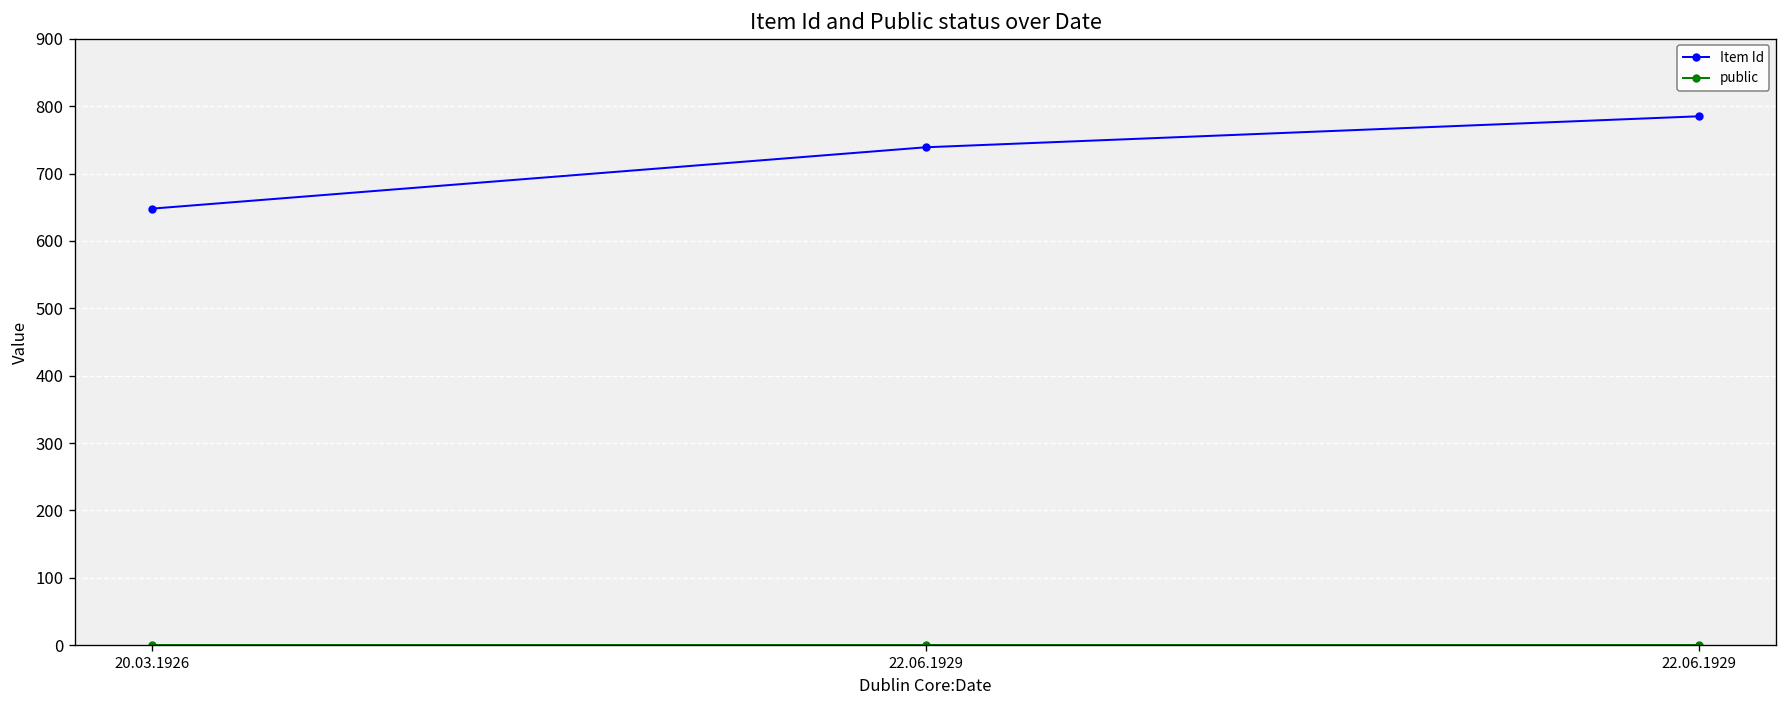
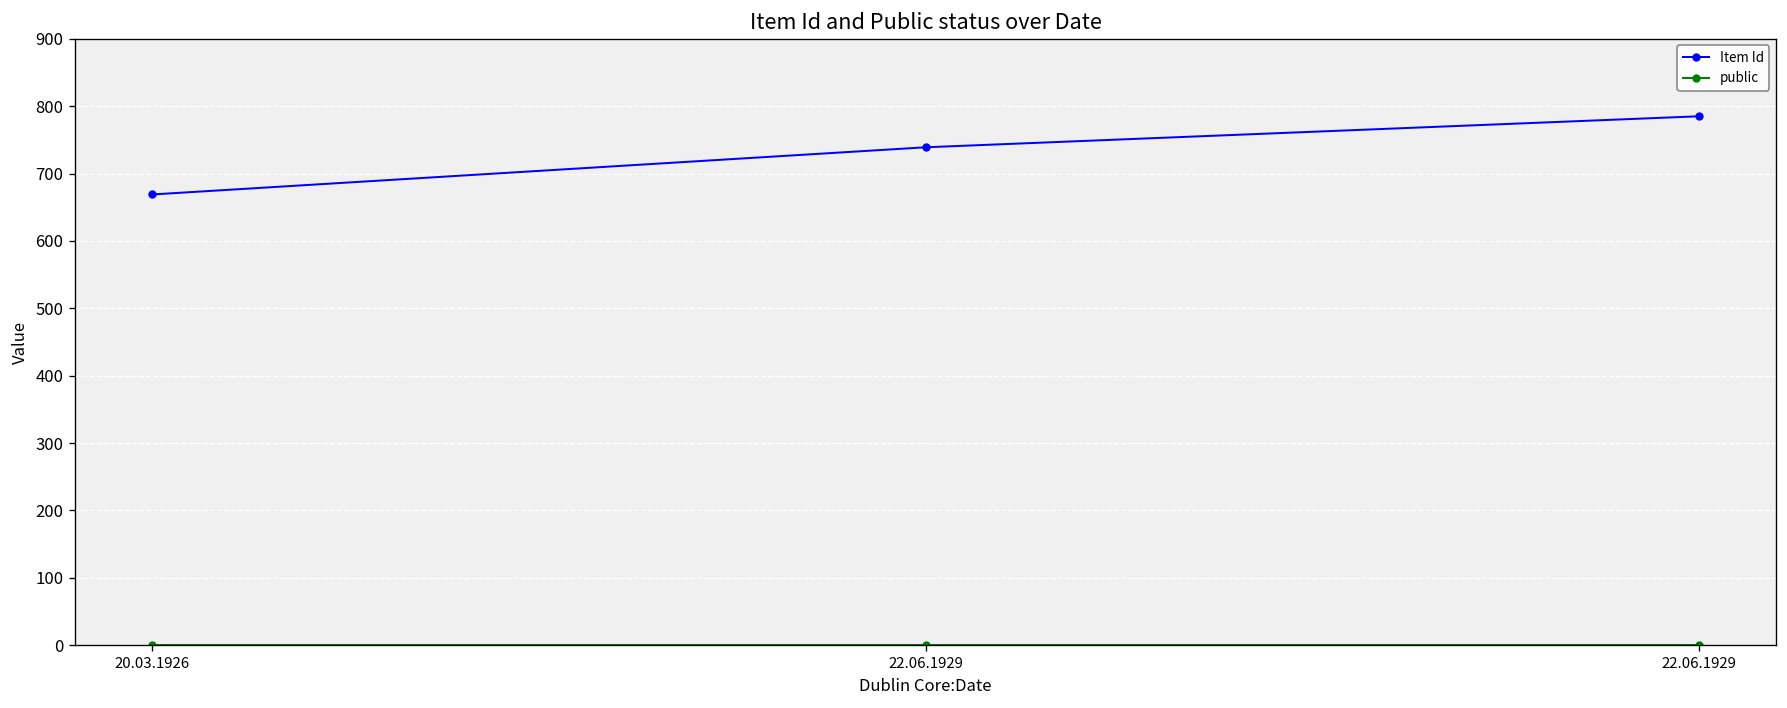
Item Id, 20.03.1926: 650 -> 670
